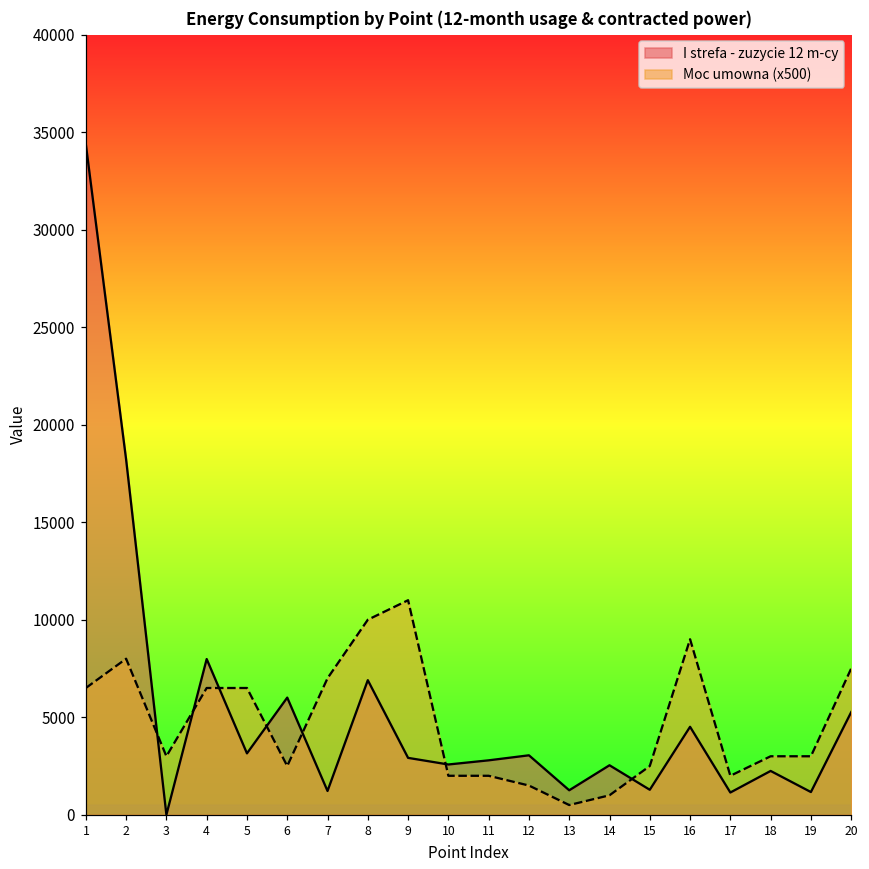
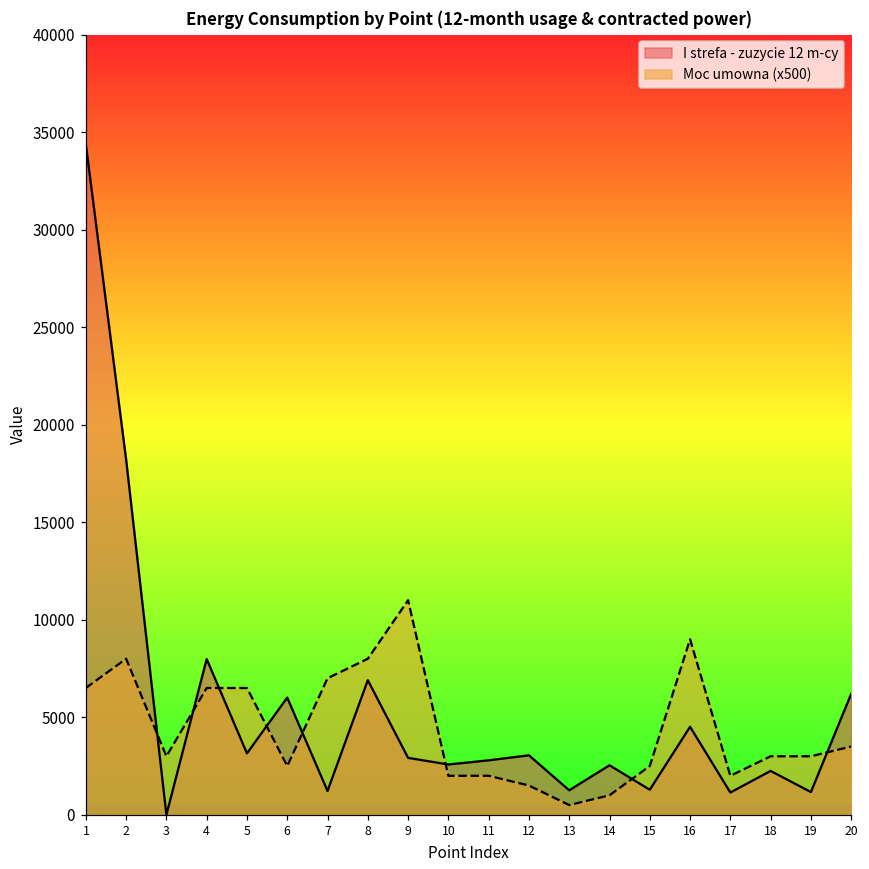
Moc umowna (x500), 8: 10000 -> 8000
I strefa - zuzycie 12 m-cy, 20: 5300 -> 6200
Moc umowna (x500), 20: 7500 -> 3500
